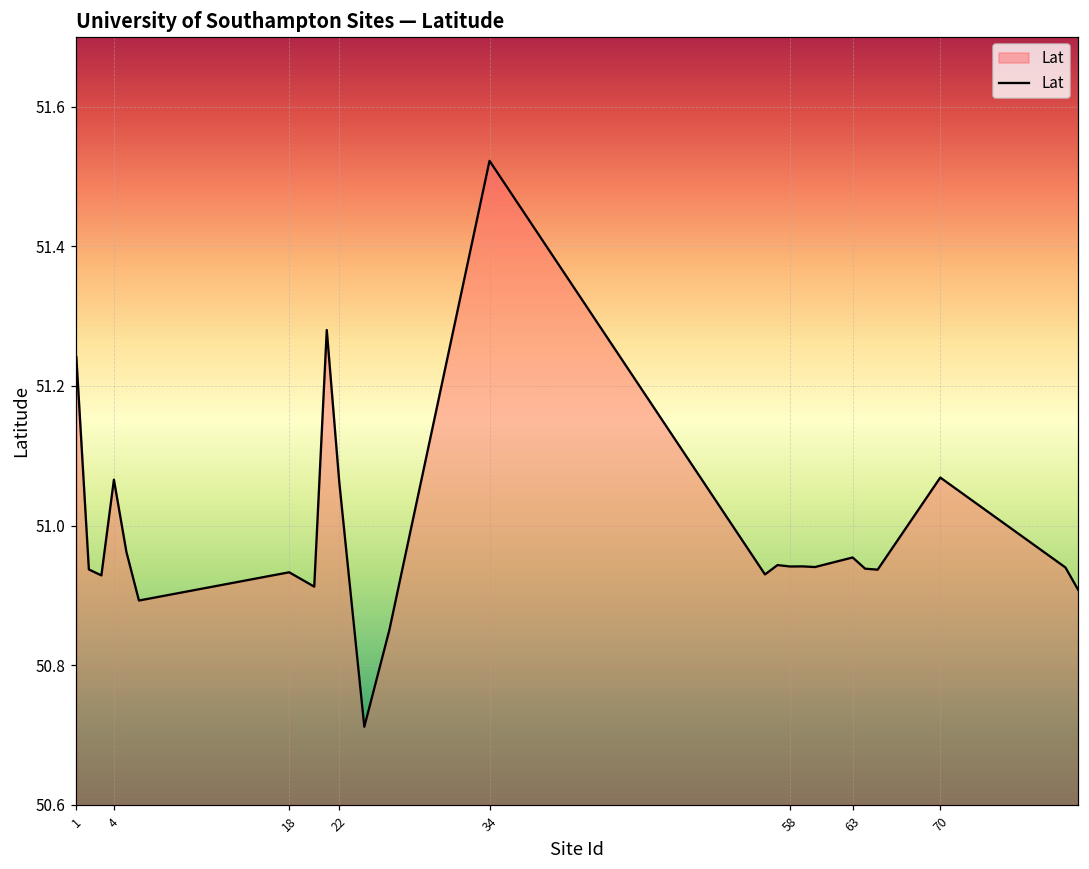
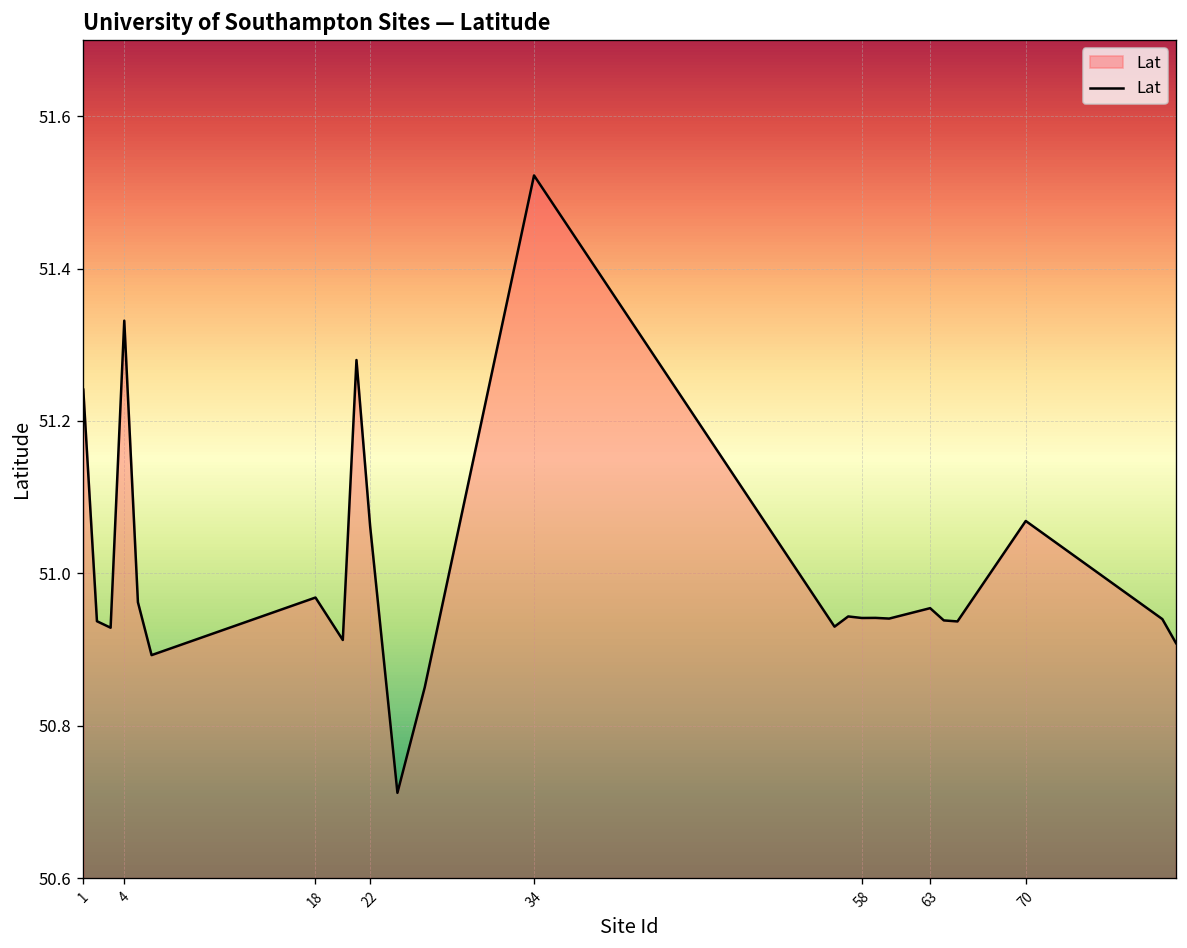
4: 51.07 -> 51.33
18: 50.93 -> 50.97
